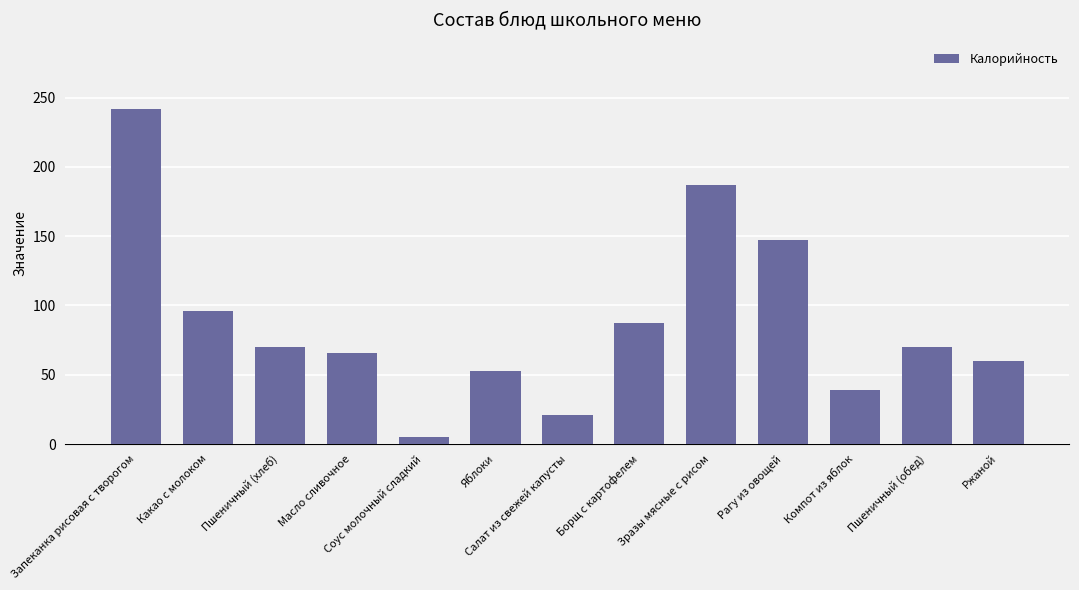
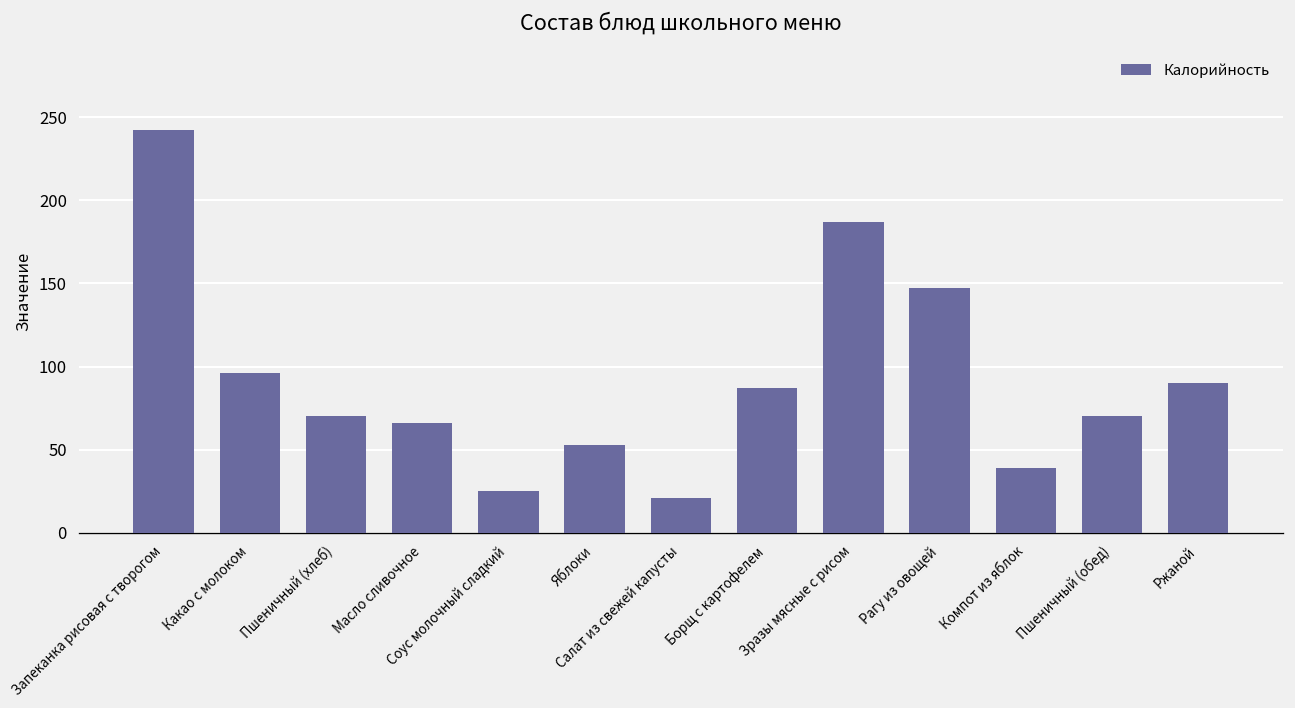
Соус молочный сладкий: 5 -> 25
Ржаной: 60 -> 90
